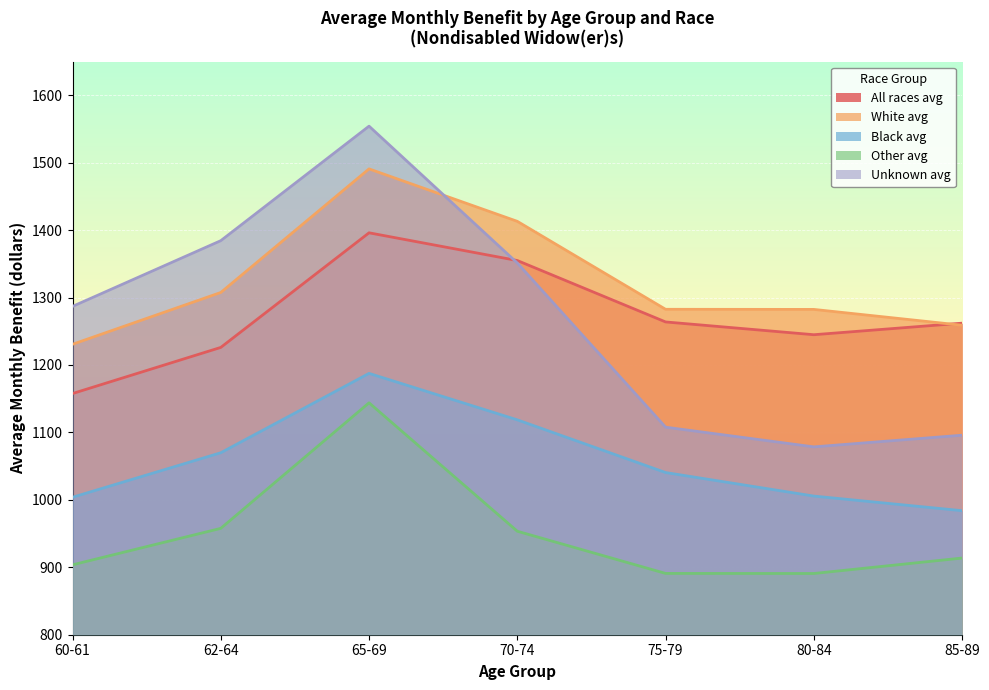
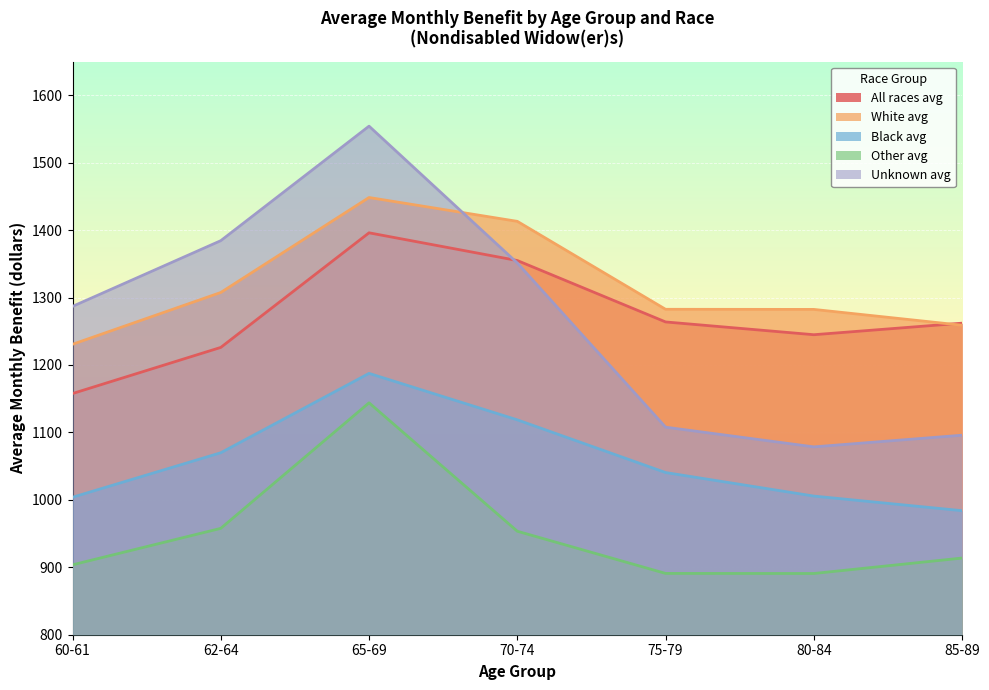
White avg, 65-69: 1490 -> 1450
